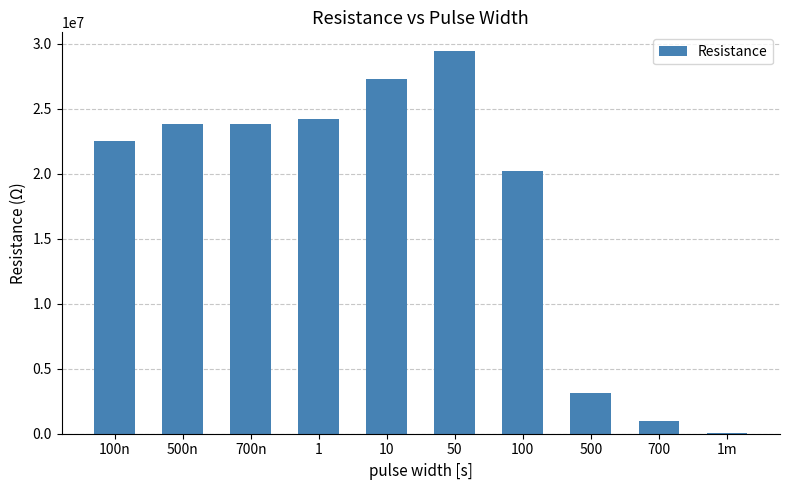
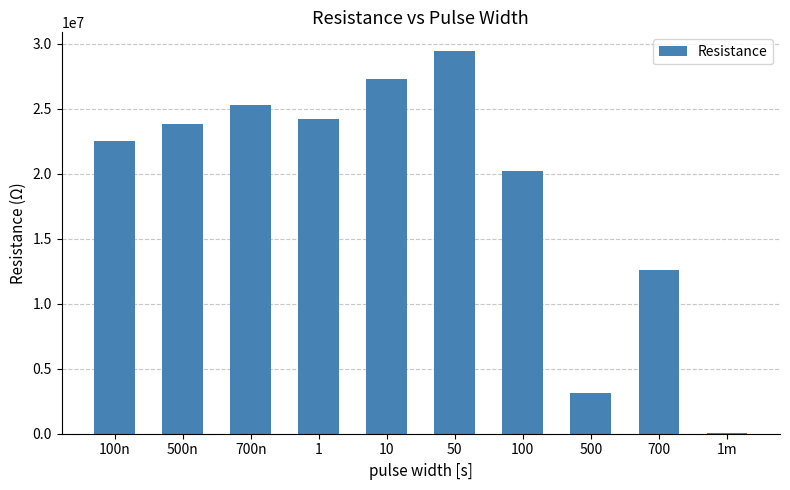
700n: 23800000 -> 25300000
700: 1000000 -> 12600000
